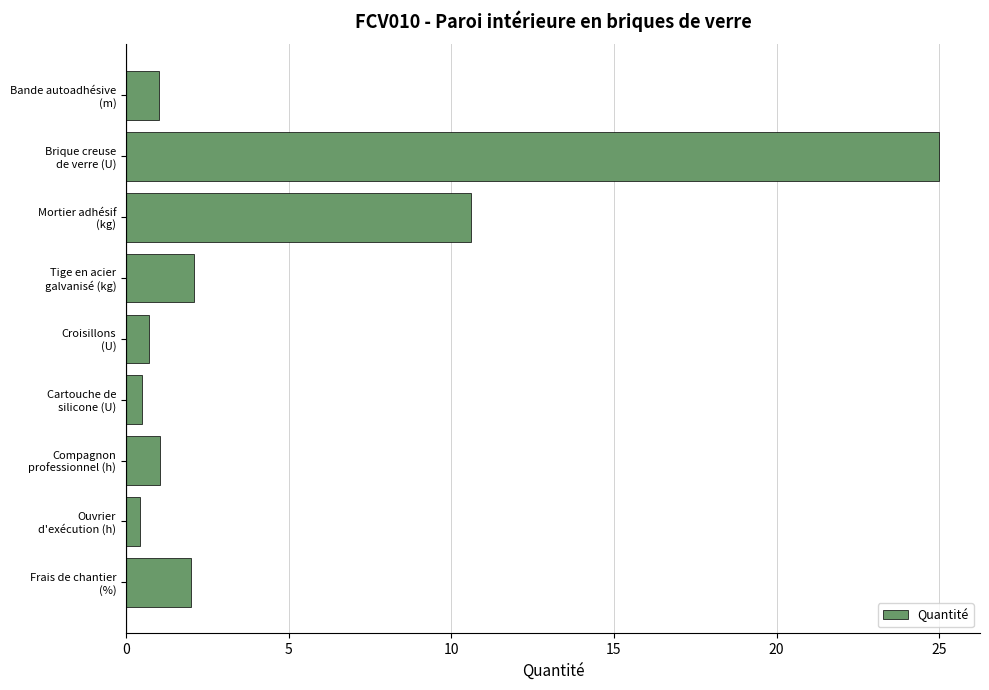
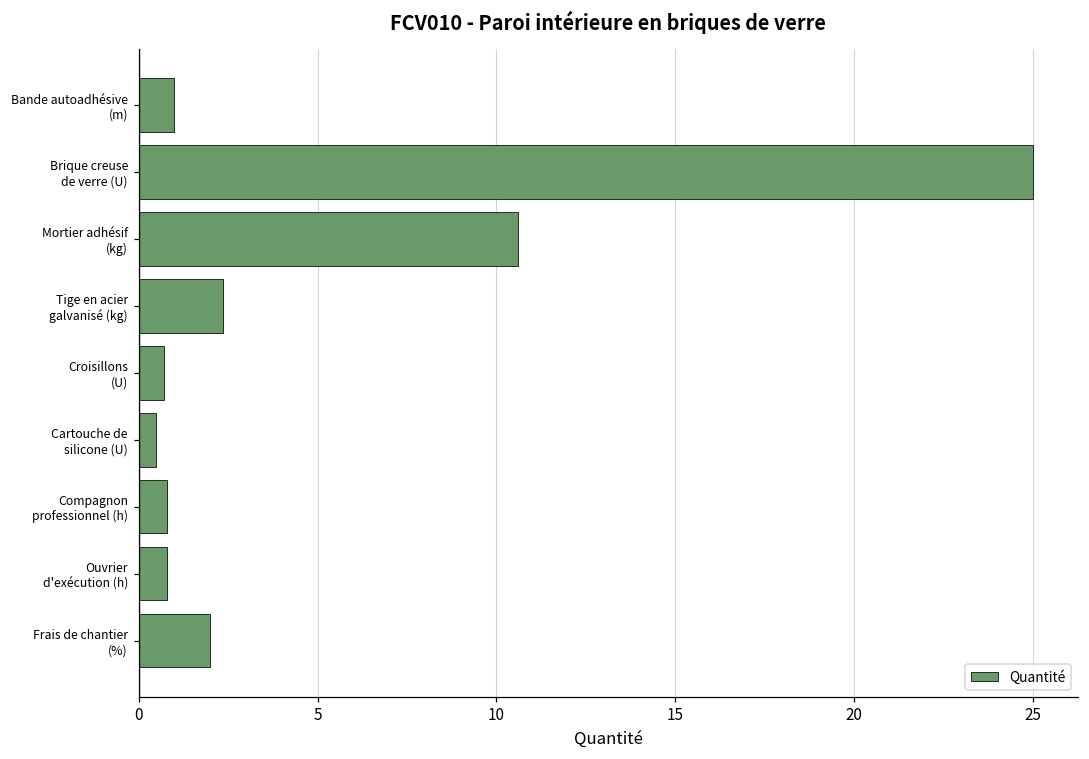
Tige en acier galvanisé (kg): 2.1 -> 2.4
Compagnon professionnel (h): 1.0 -> 0.8
Ouvrier d'exécution (h): 0.4 -> 0.8
